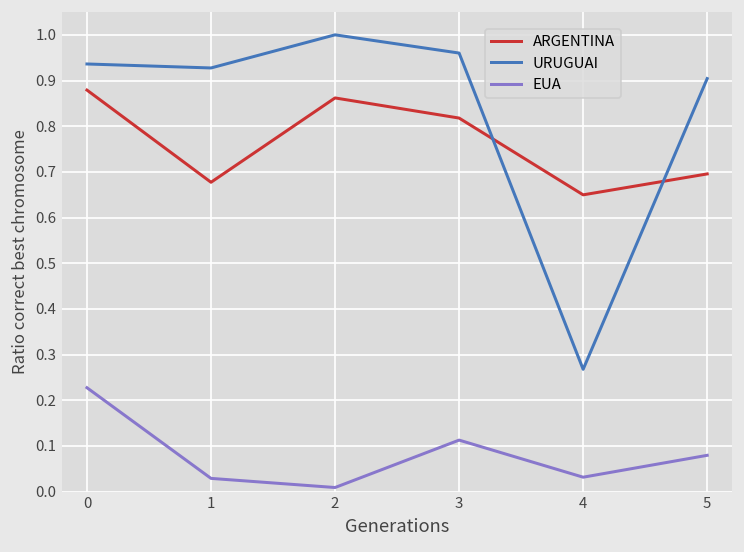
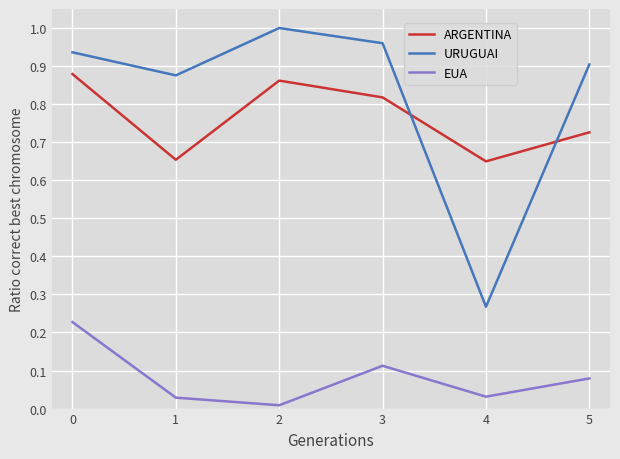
ARGENTINA, 1: 0.68 -> 0.65
URUGUAI, 1: 0.93 -> 0.88
ARGENTINA, 5: 0.70 -> 0.73
